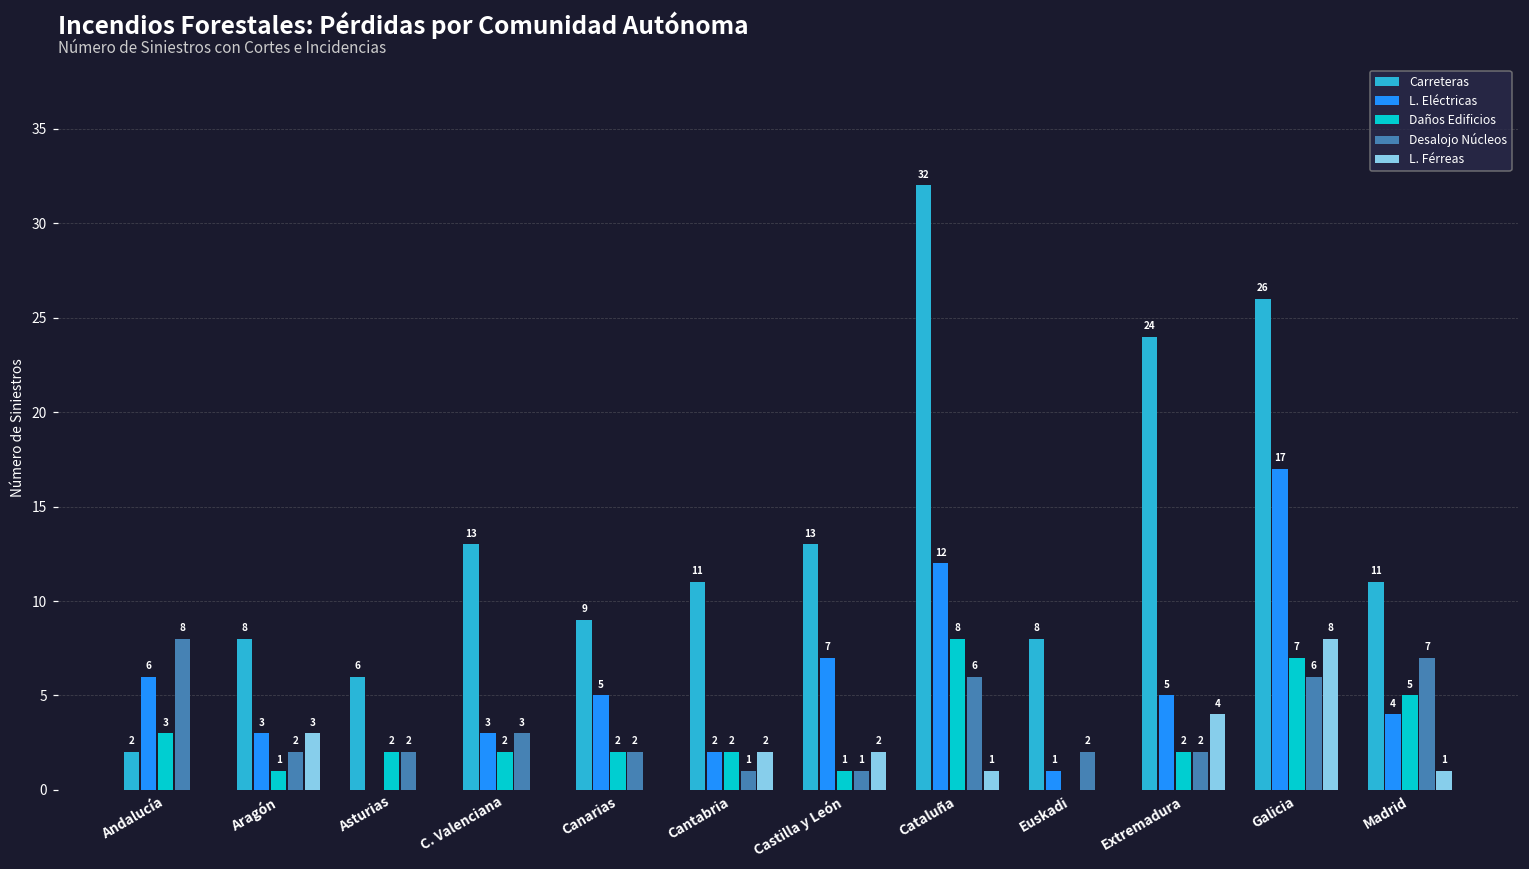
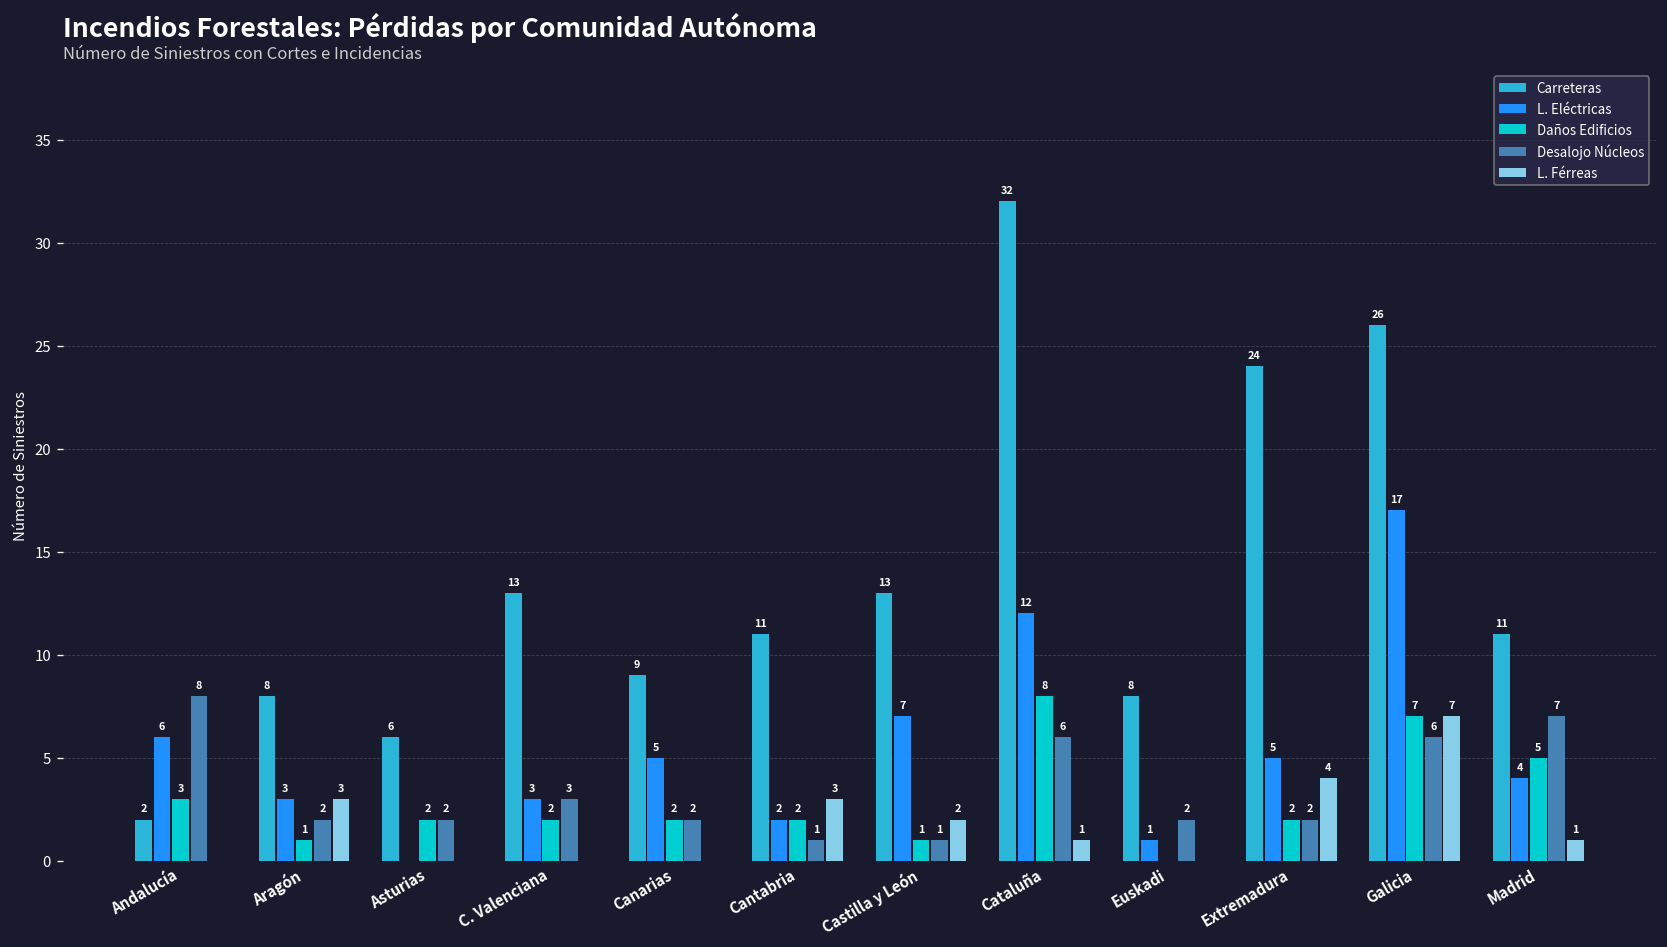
L. Férreas, Cantabria: 2 -> 3
L. Férreas, Galicia: 8 -> 7
